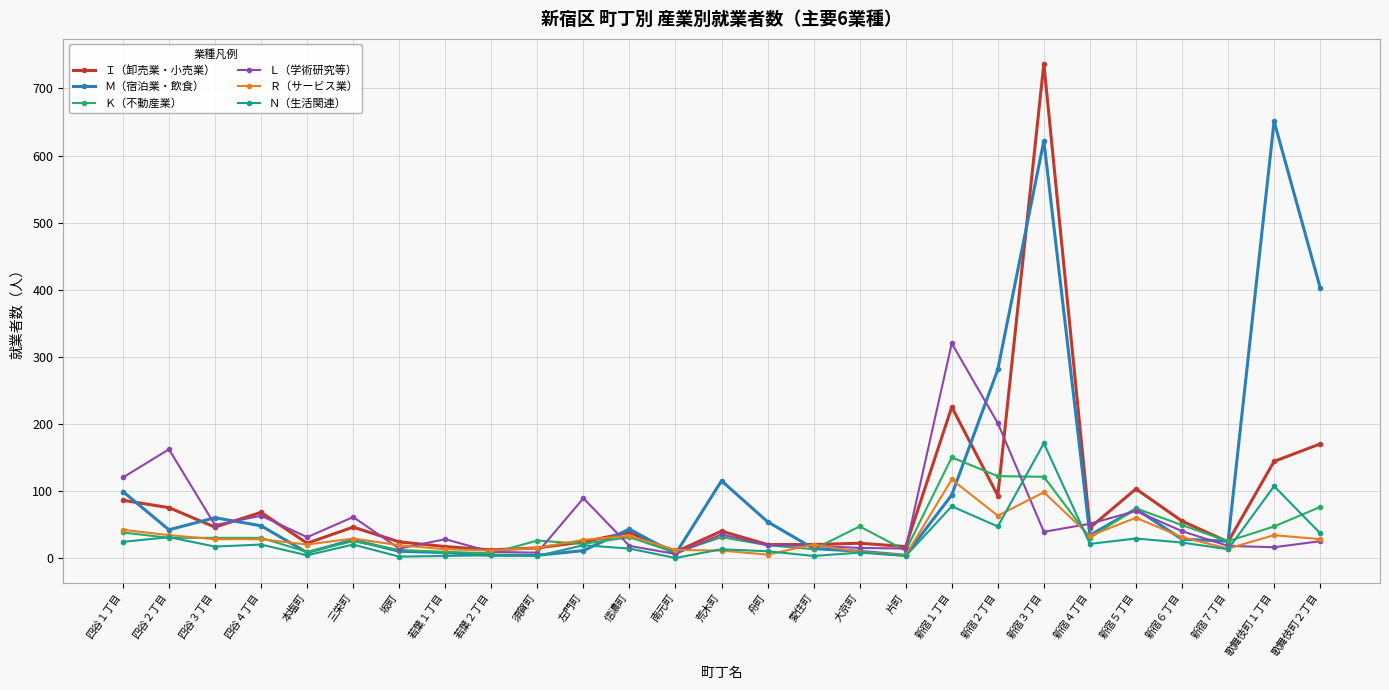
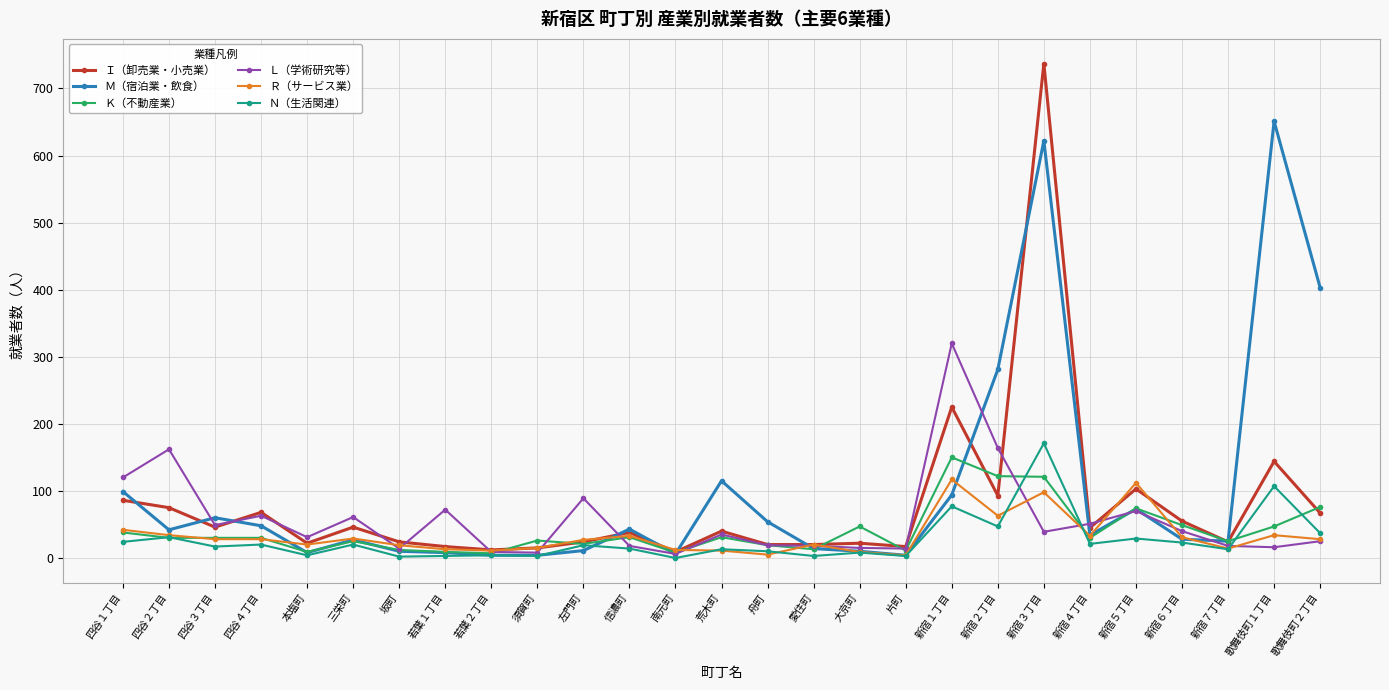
Ｌ（学術研究等）, 若葉１丁目: 30 -> 70
Ｌ（学術研究等）, 新宿２丁目: 200 -> 160
Ｒ（サービス業）, 新宿５丁目: 60 -> 110
Ｉ（卸売業・小売業）, 歌舞伎町２丁目: 170 -> 70
